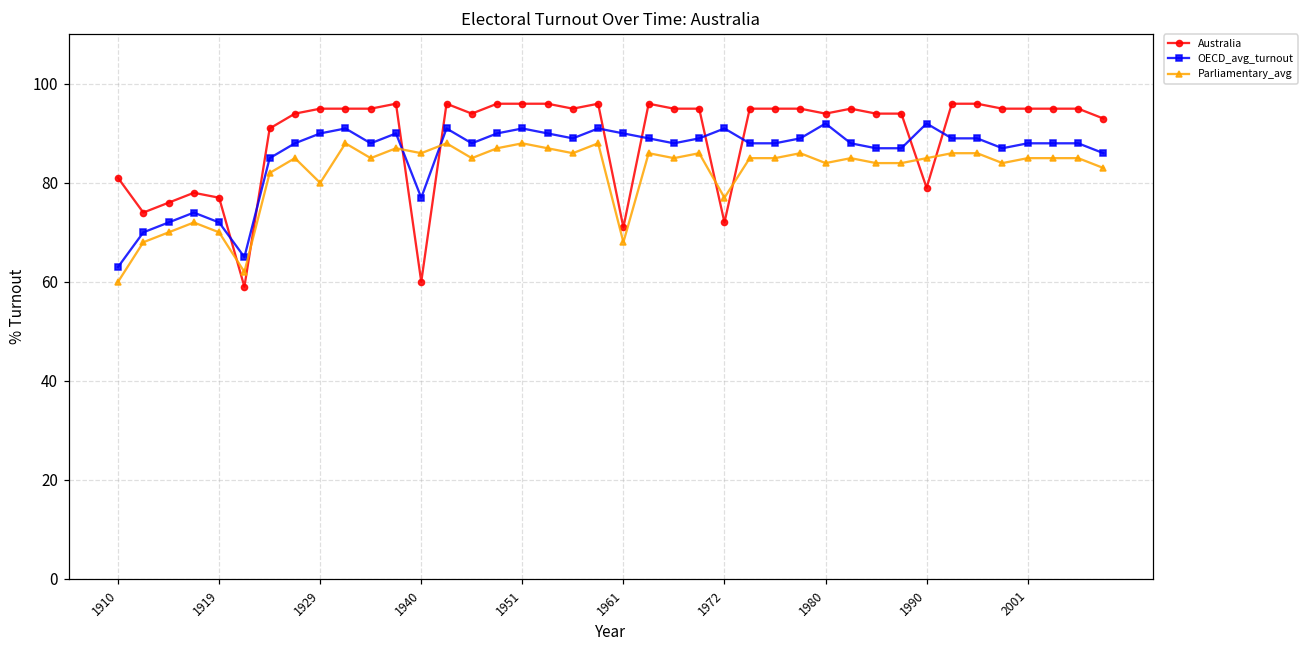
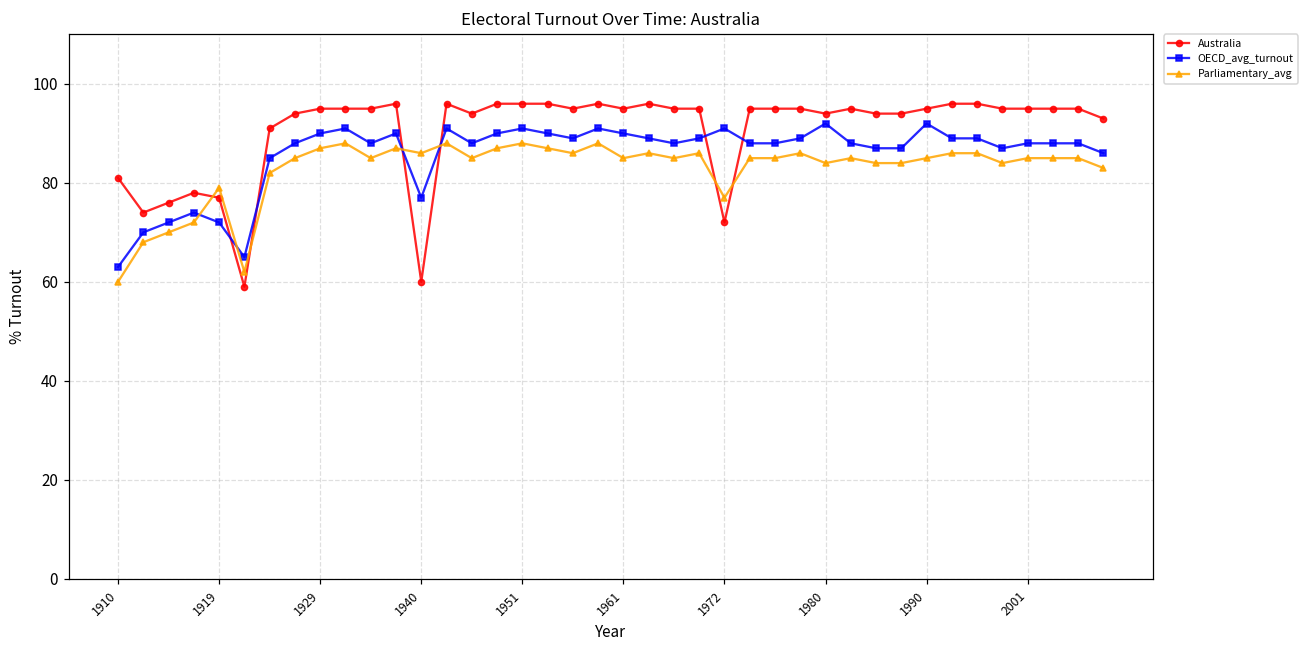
Parliamentary_avg, 1919: 70 -> 79
Parliamentary_avg, 1929: 80 -> 87
Australia, 1961: 71 -> 95
Parliamentary_avg, 1961: 68 -> 85
Australia, 1990: 79 -> 95
